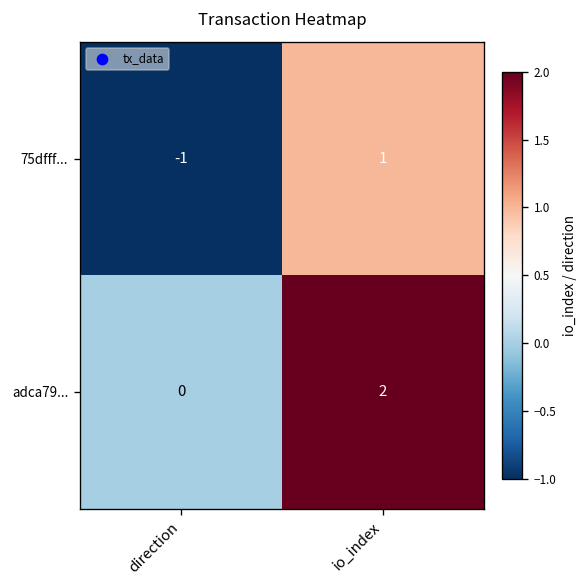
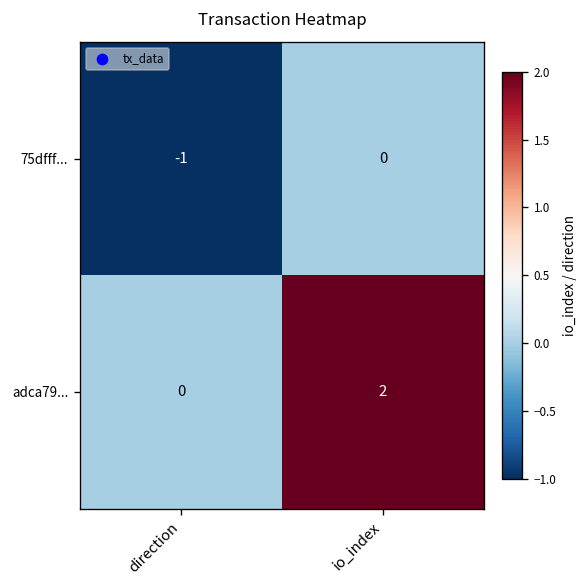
75dfff..., io_index: 1 -> 0
